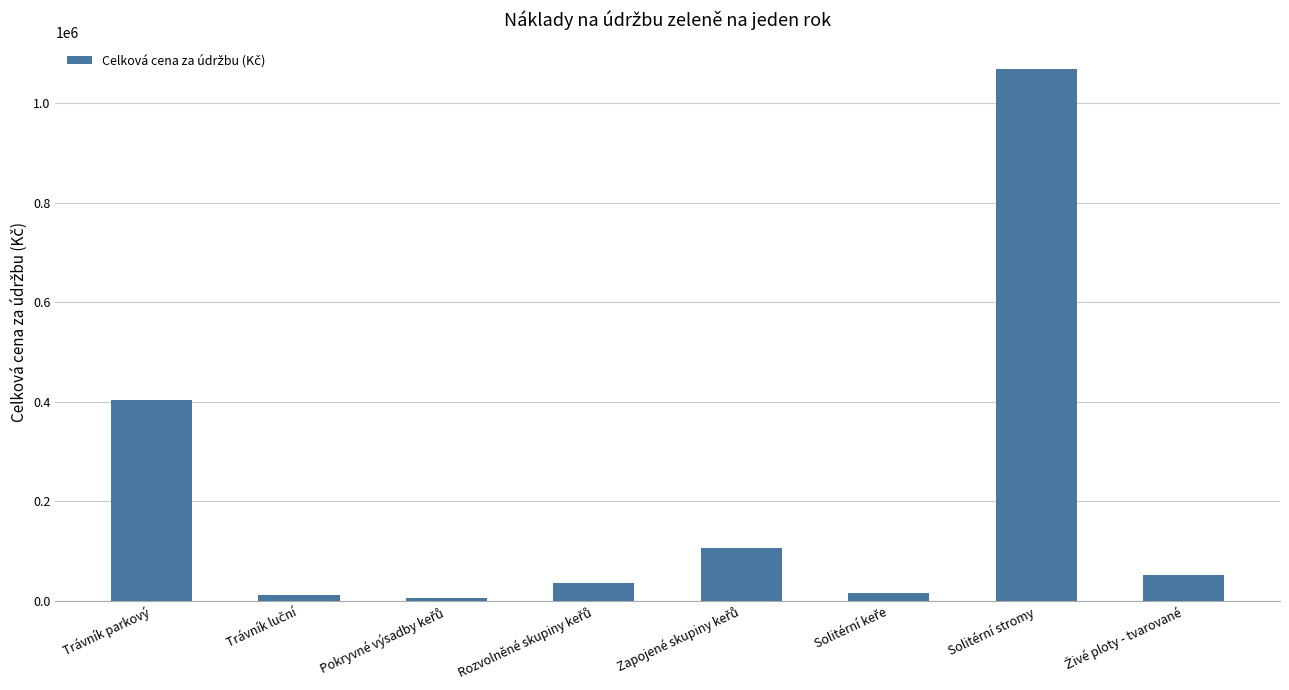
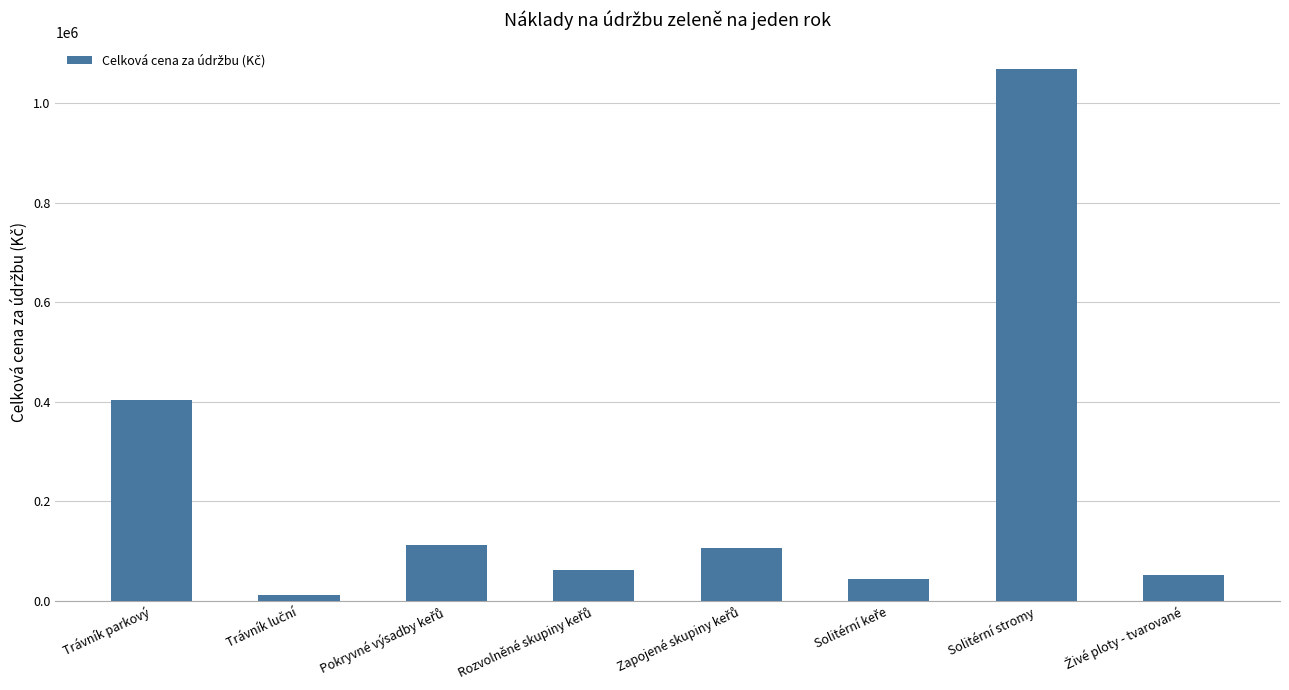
Pokryvné výsadby keřů: 0 -> 110000
Rozvolněné skupiny keřů: 40000 -> 60000
Solitérní keře: 20000 -> 40000
